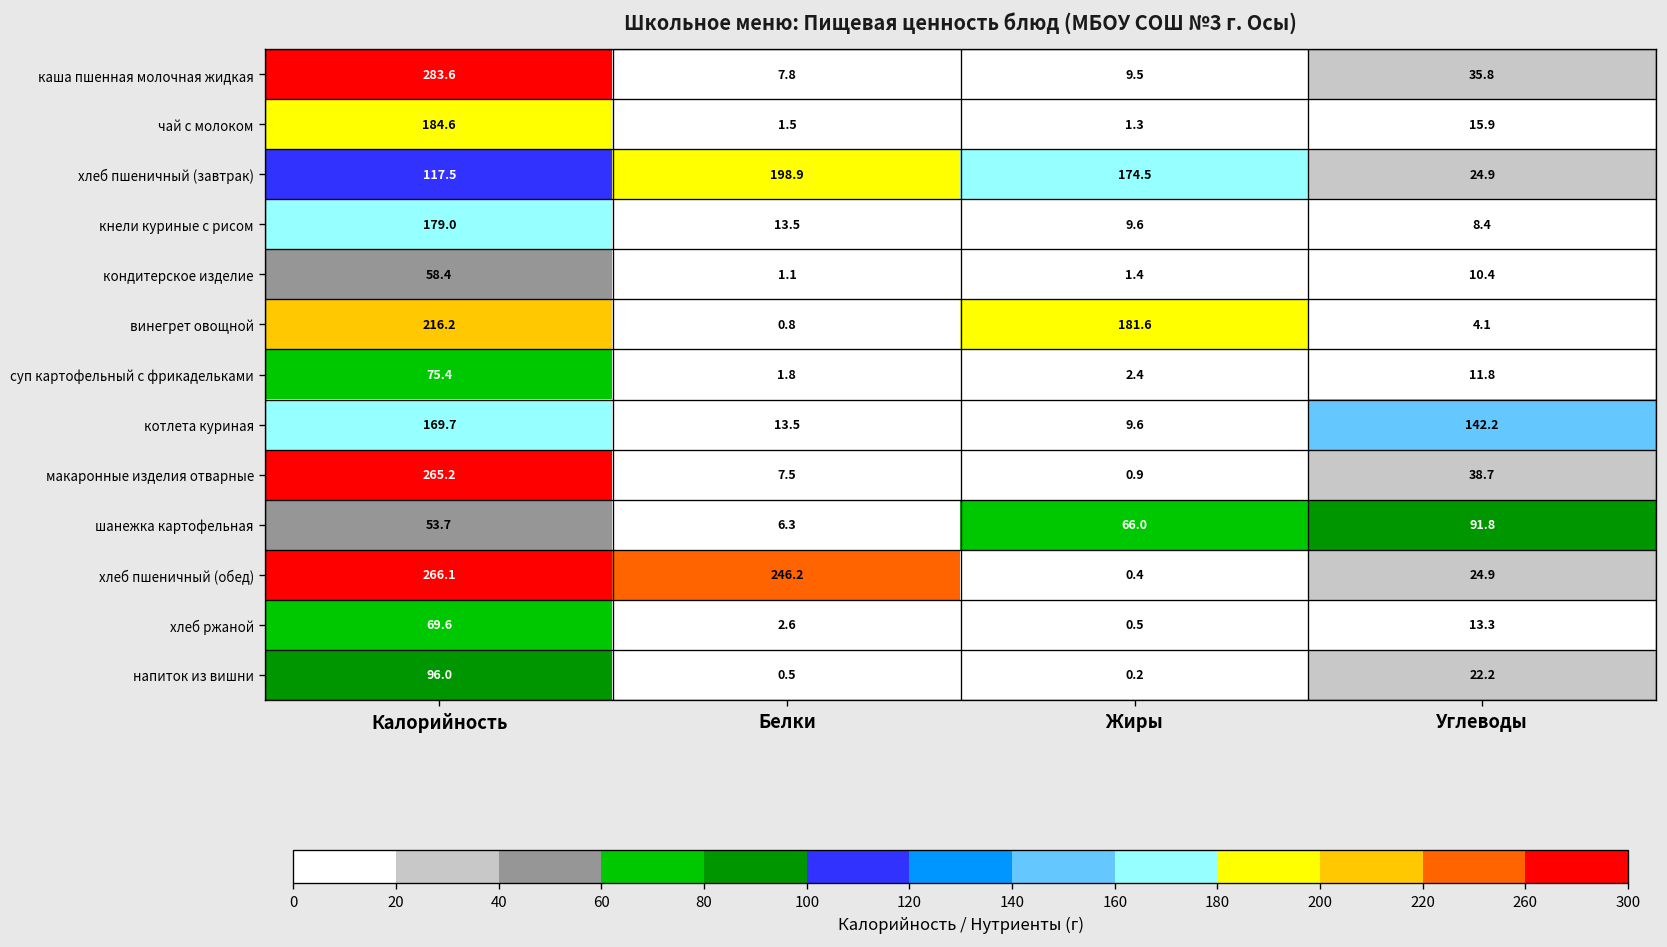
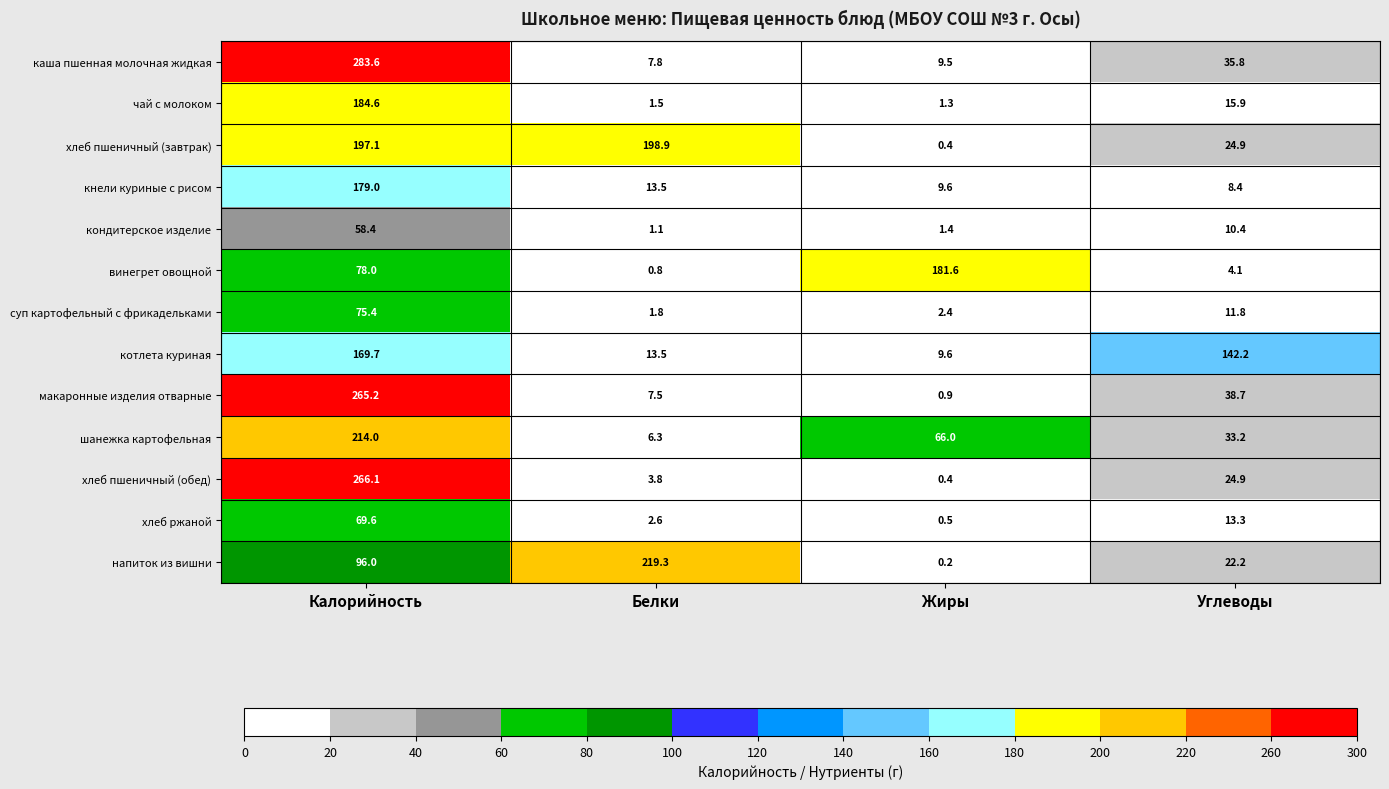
хлеб пшеничный (завтрак), Калорийность: 117.5 -> 197.1
хлеб пшеничный (завтрак), Жиры: 174.5 -> 0.4
винегрет овощной, Калорийность: 216.2 -> 78.0
шанежка картофельная, Калорийность: 53.7 -> 214.0
шанежка картофельная, Углеводы: 91.8 -> 33.2
хлеб пшеничный (обед), Белки: 246.2 -> 3.8
напиток из вишни, Белки: 0.5 -> 219.3
